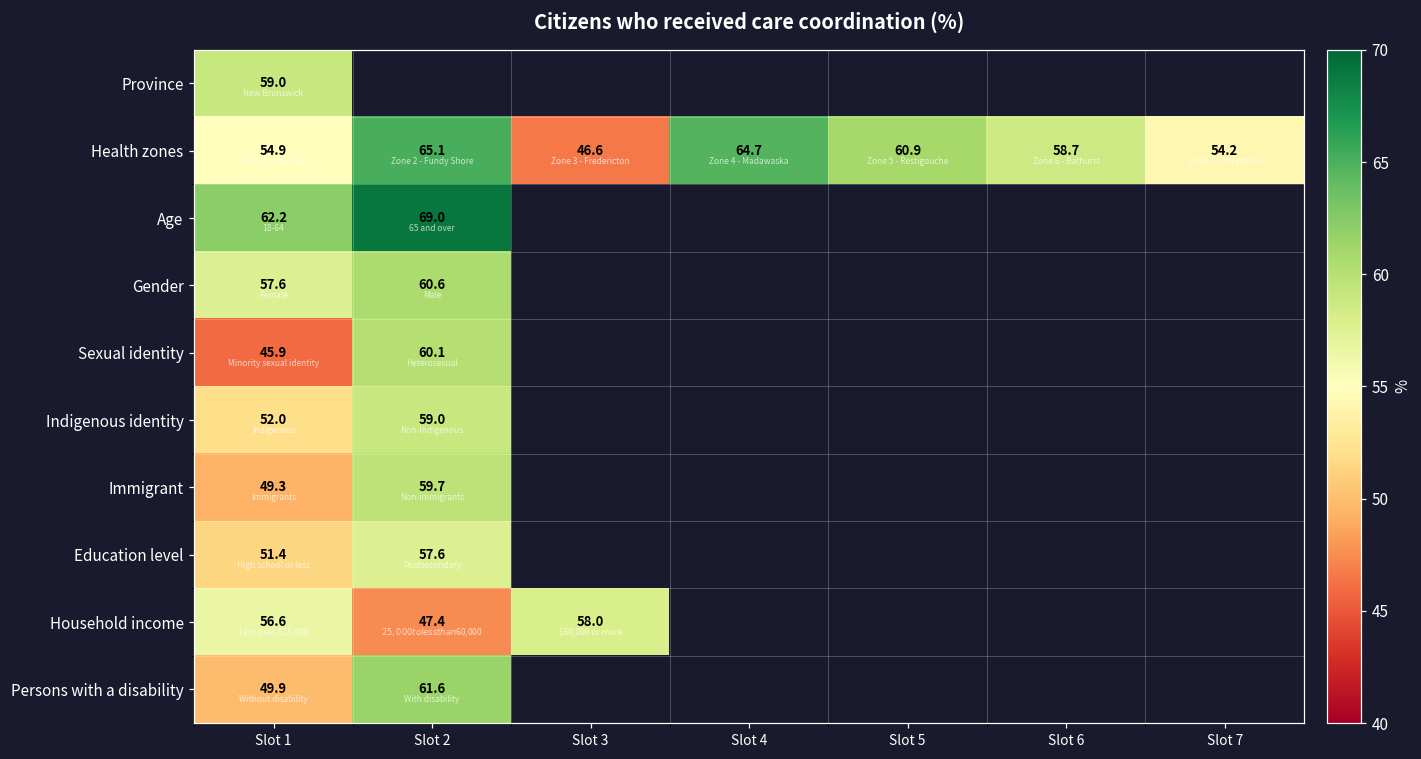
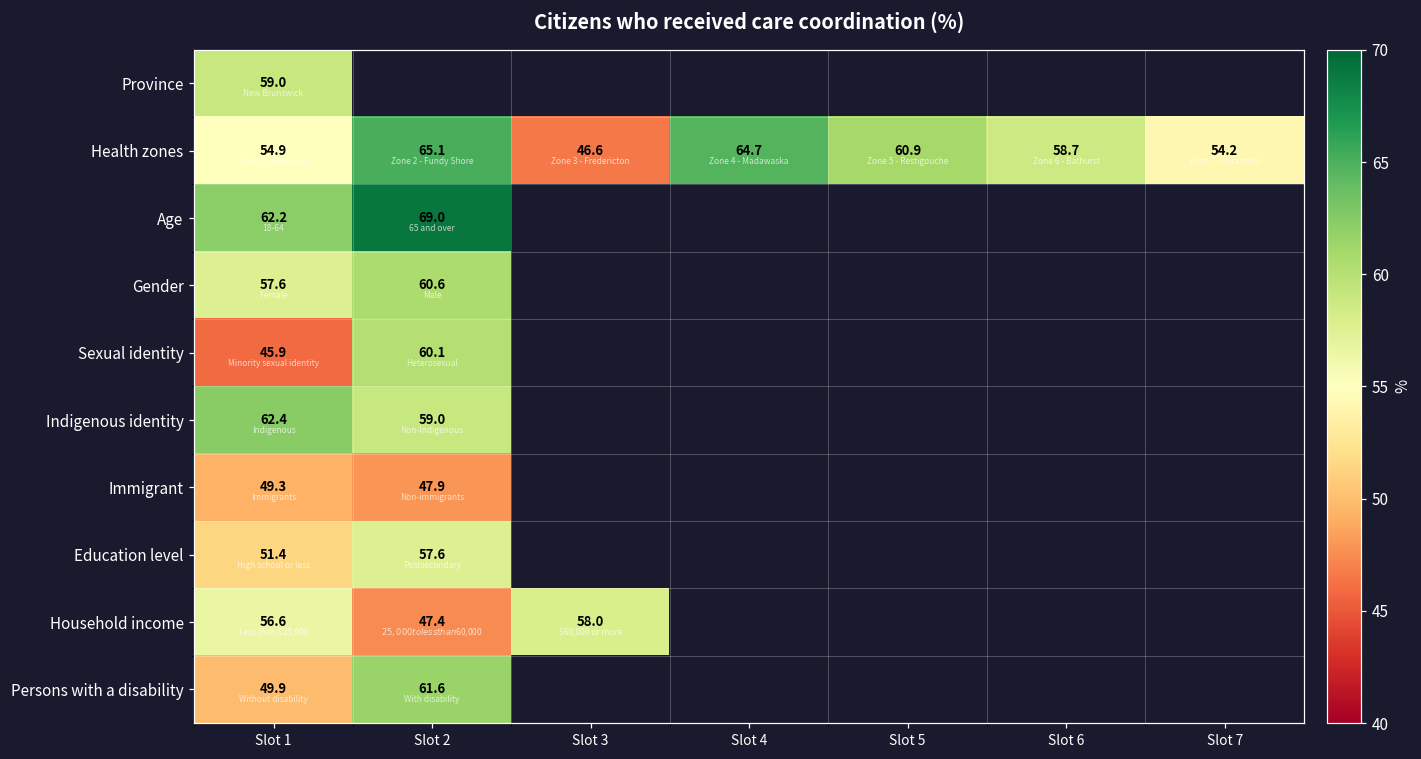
Indigenous identity, Slot 1: 52.0 -> 62.4
Immigrant, Slot 2: 59.7 -> 47.9
